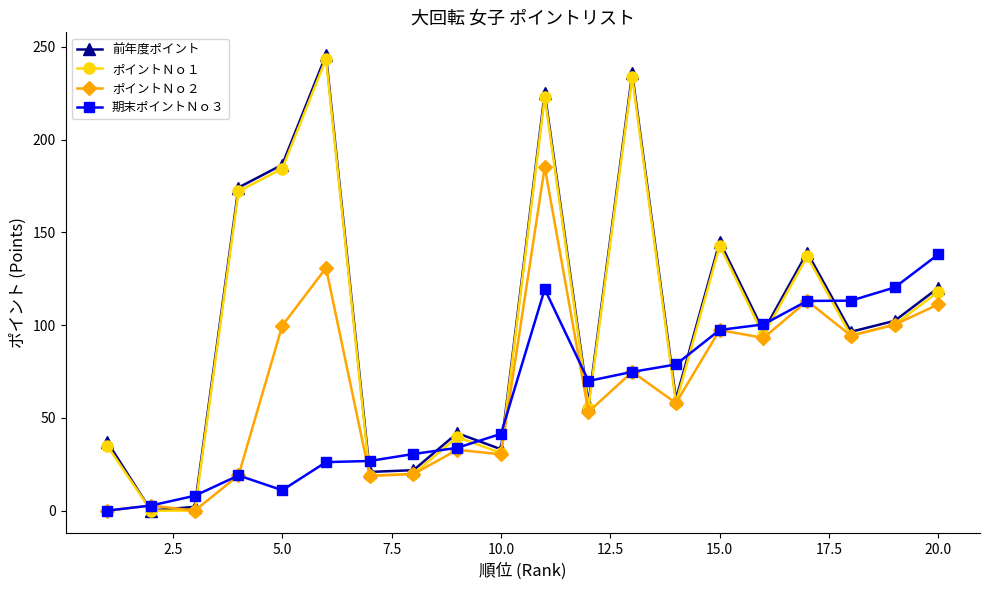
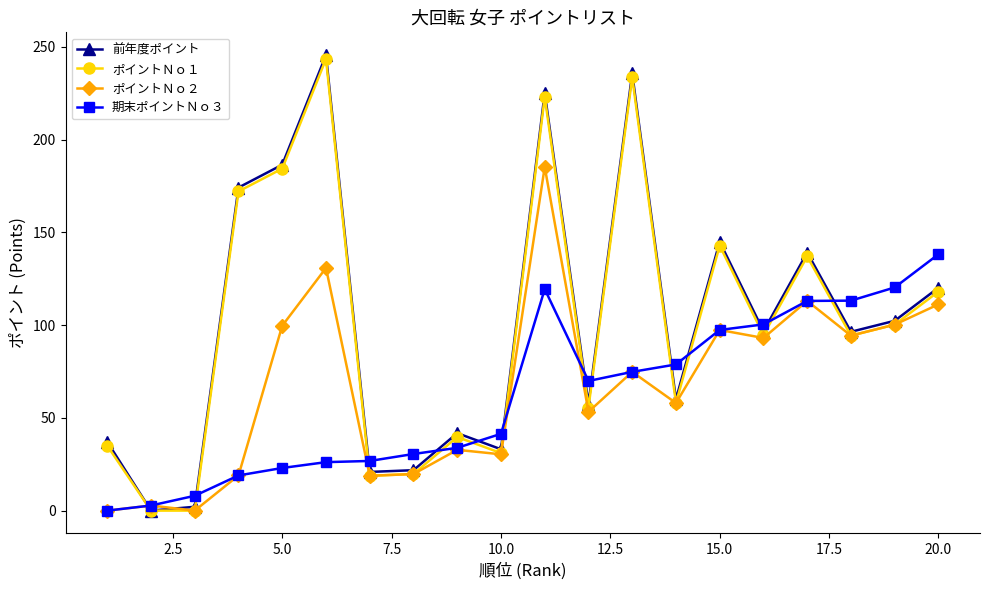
期末ポイントＮｏ３, 5.0: 11 -> 23
